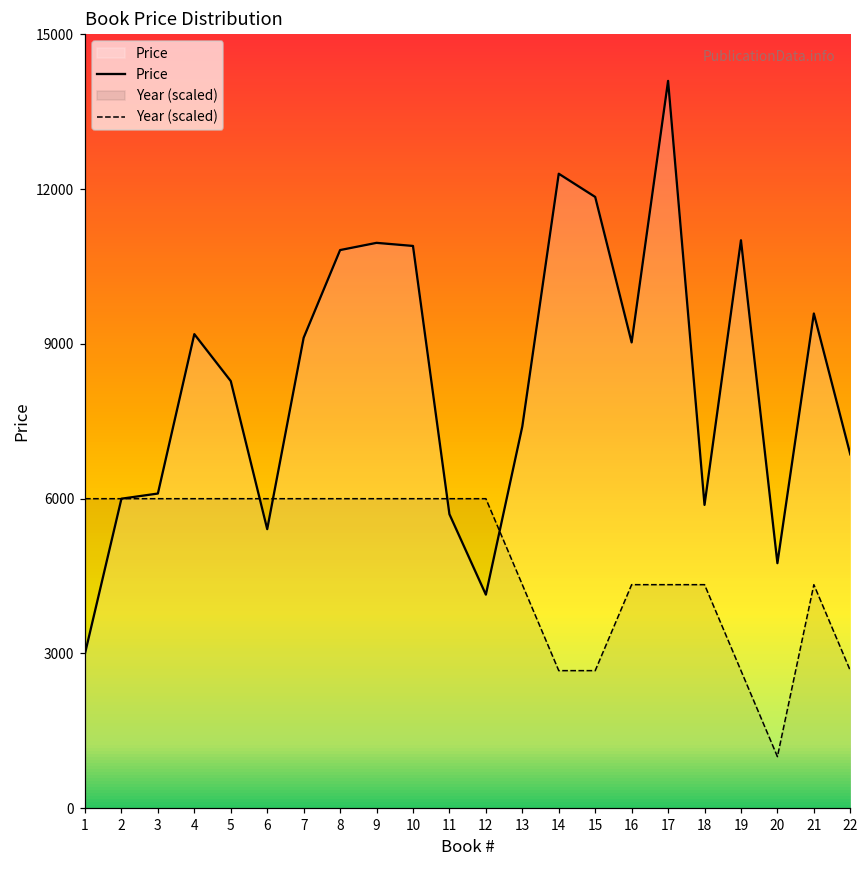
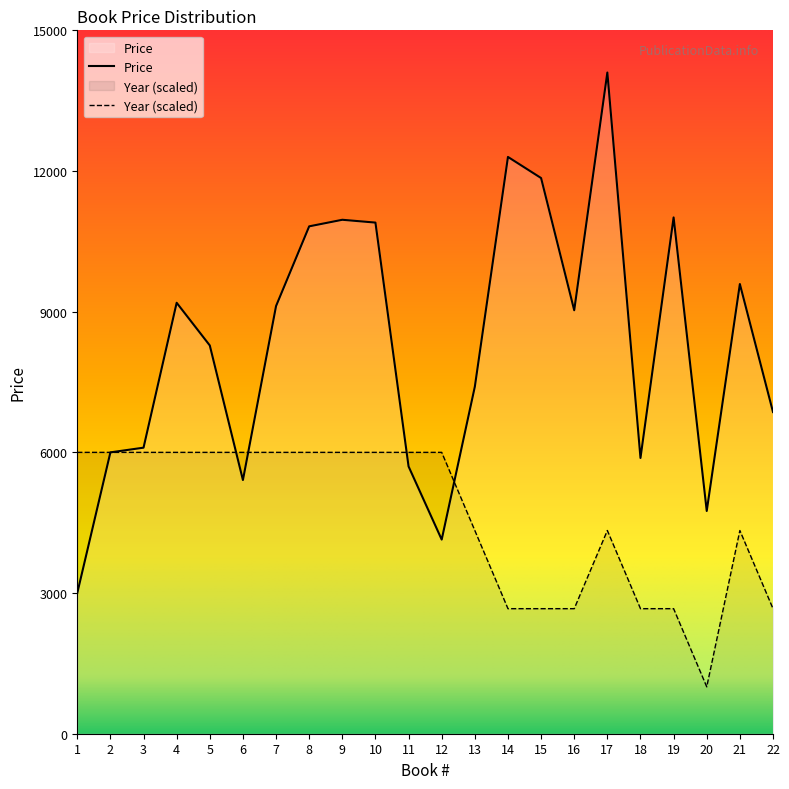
Year (scaled), 16: 4300 -> 2700
Year (scaled), 18: 4300 -> 2700
